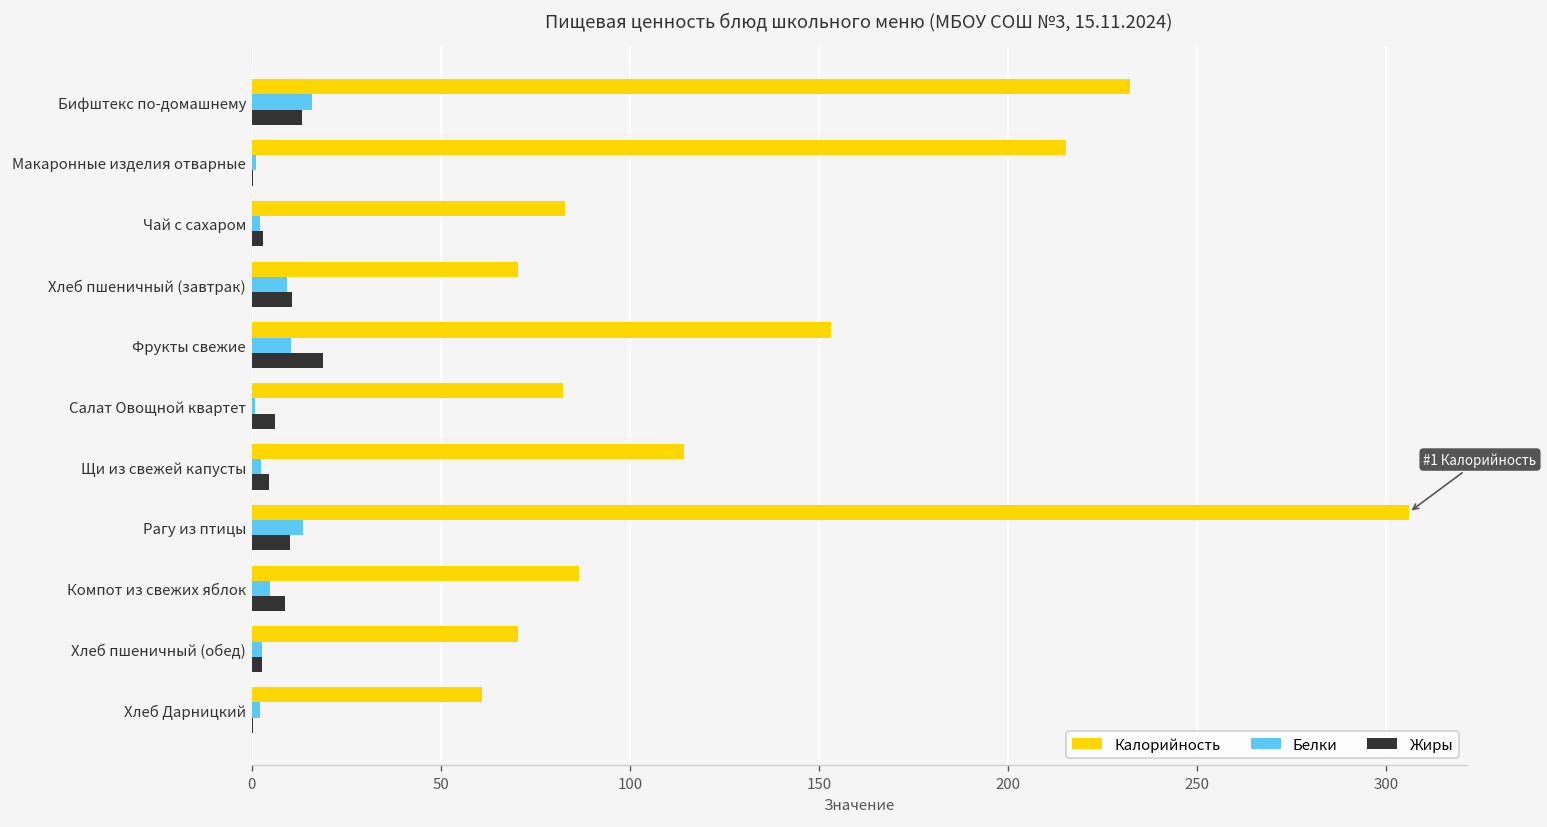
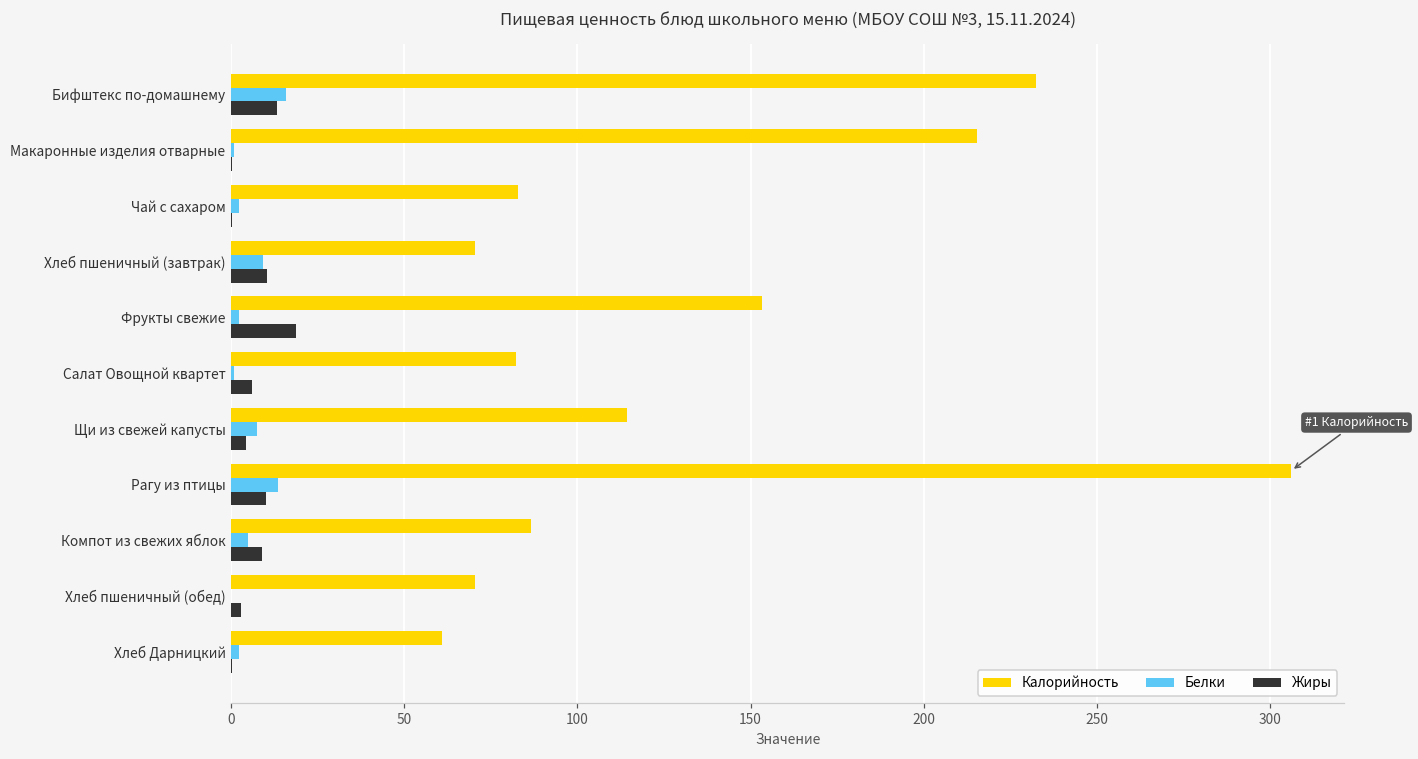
Жиры, Чай с сахаром: 3 -> 0
Белки, Фрукты свежие: 10 -> 2
Белки, Щи из свежей капусты: 2 -> 8
Белки, Хлеб пшеничный (обед): 3 -> 0
